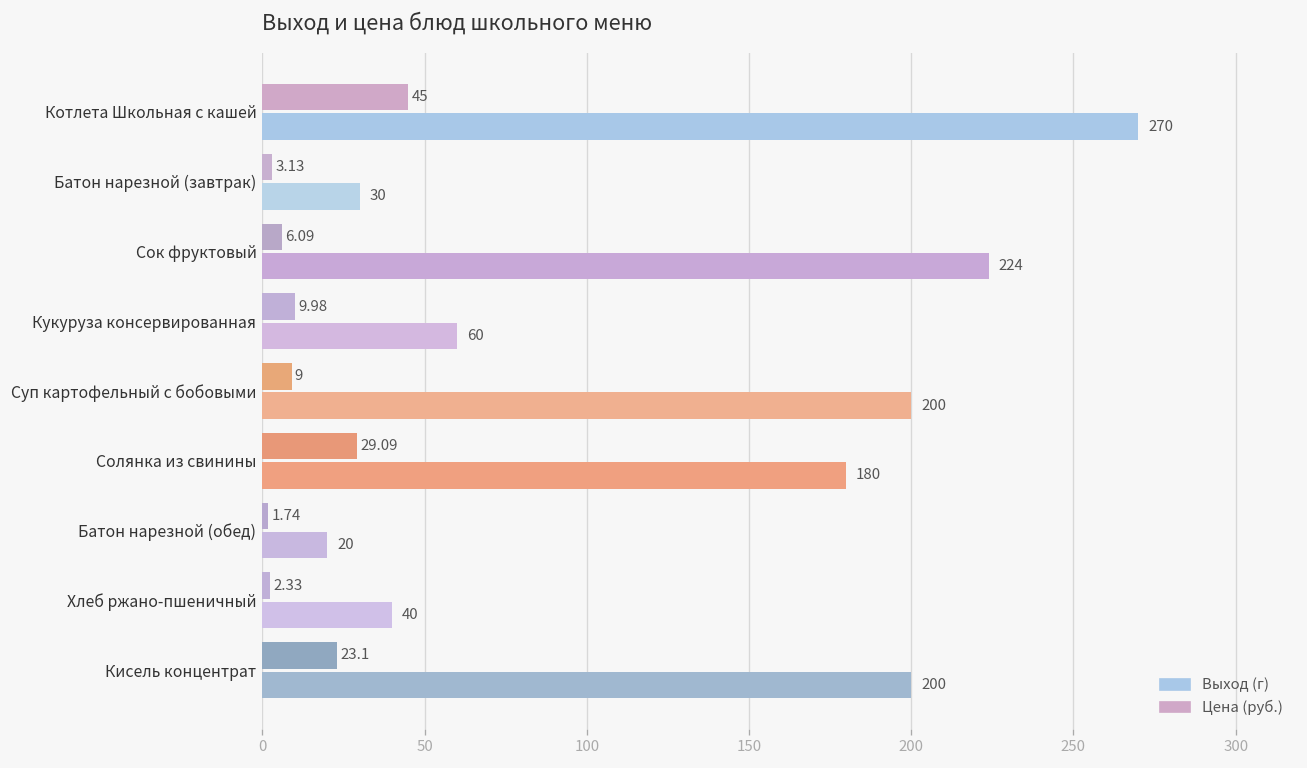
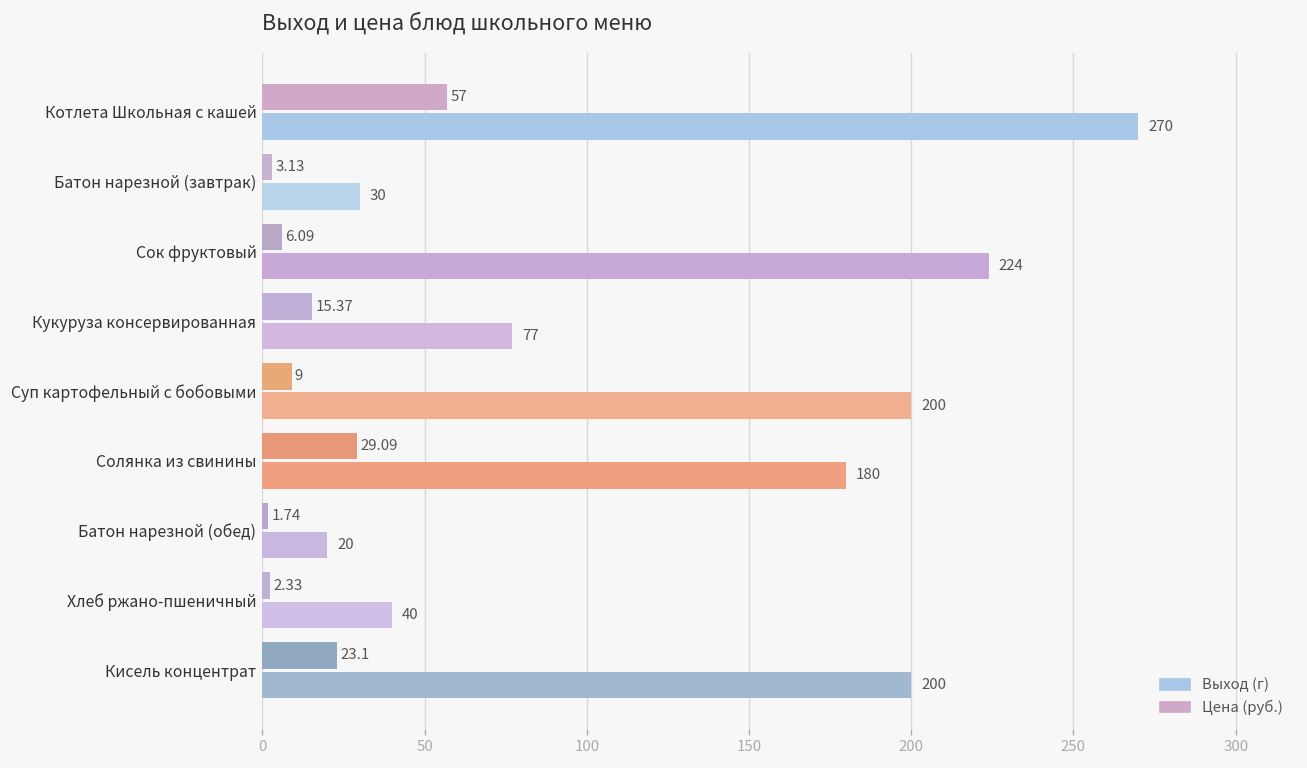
Цена (руб.), Котлета Школьная с кашей: 45 -> 57
Цена (руб.), Кукуруза консервированная: 9.98 -> 15.37
Выход (г), Кукуруза консервированная: 60 -> 77
